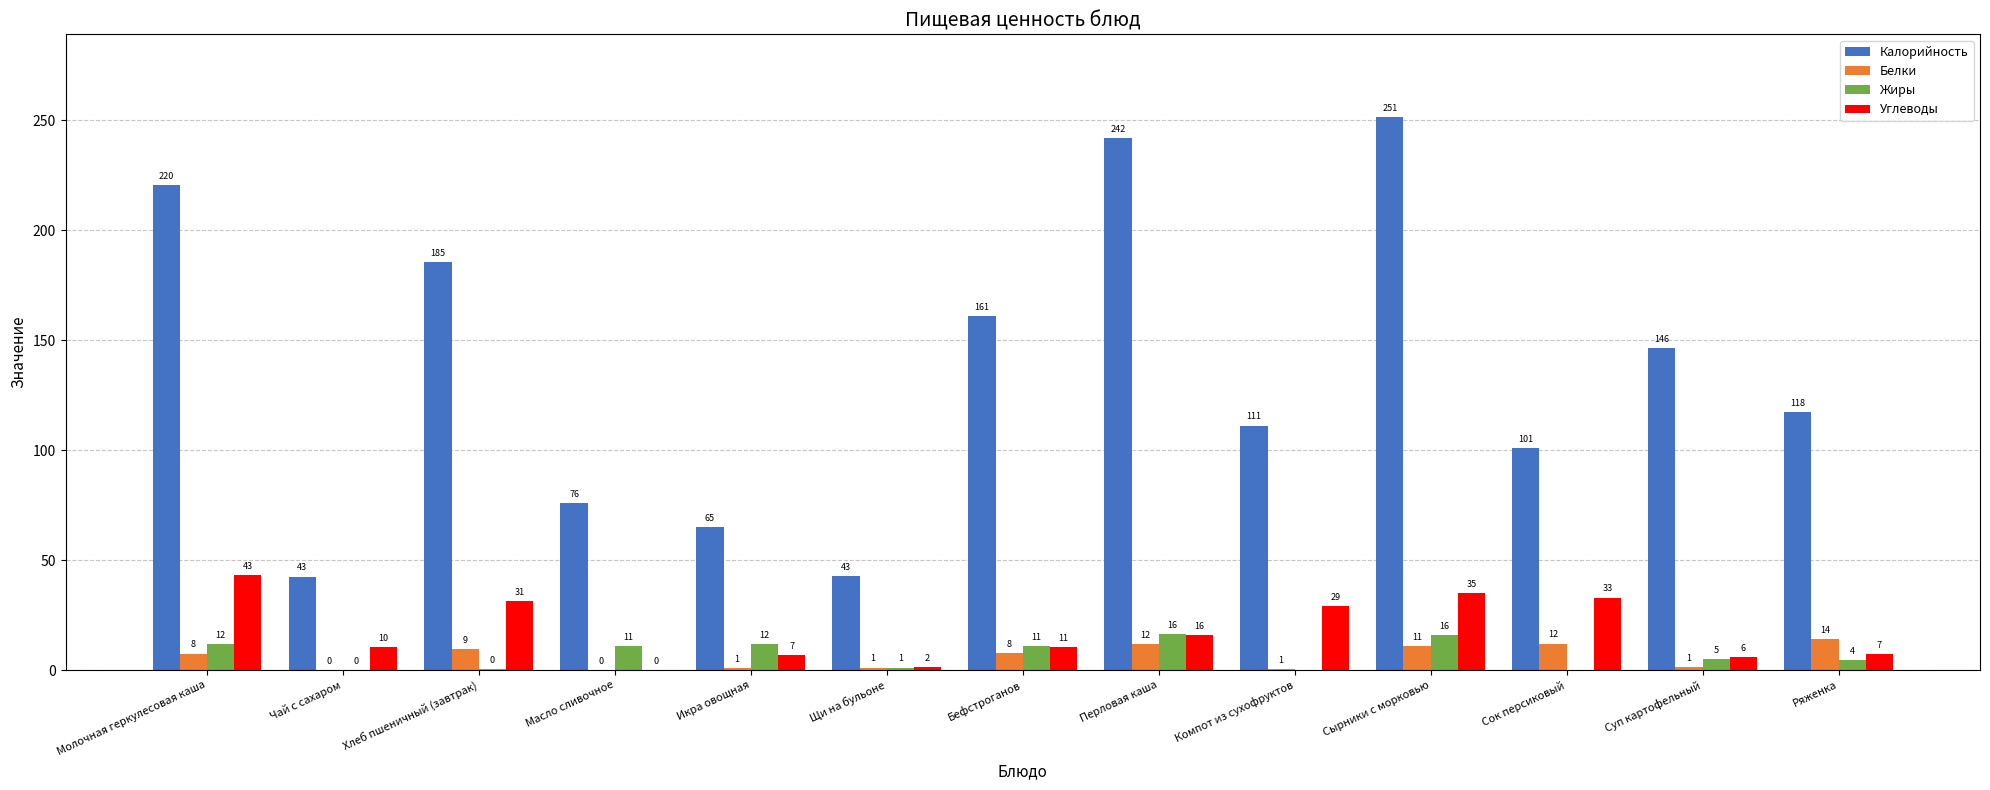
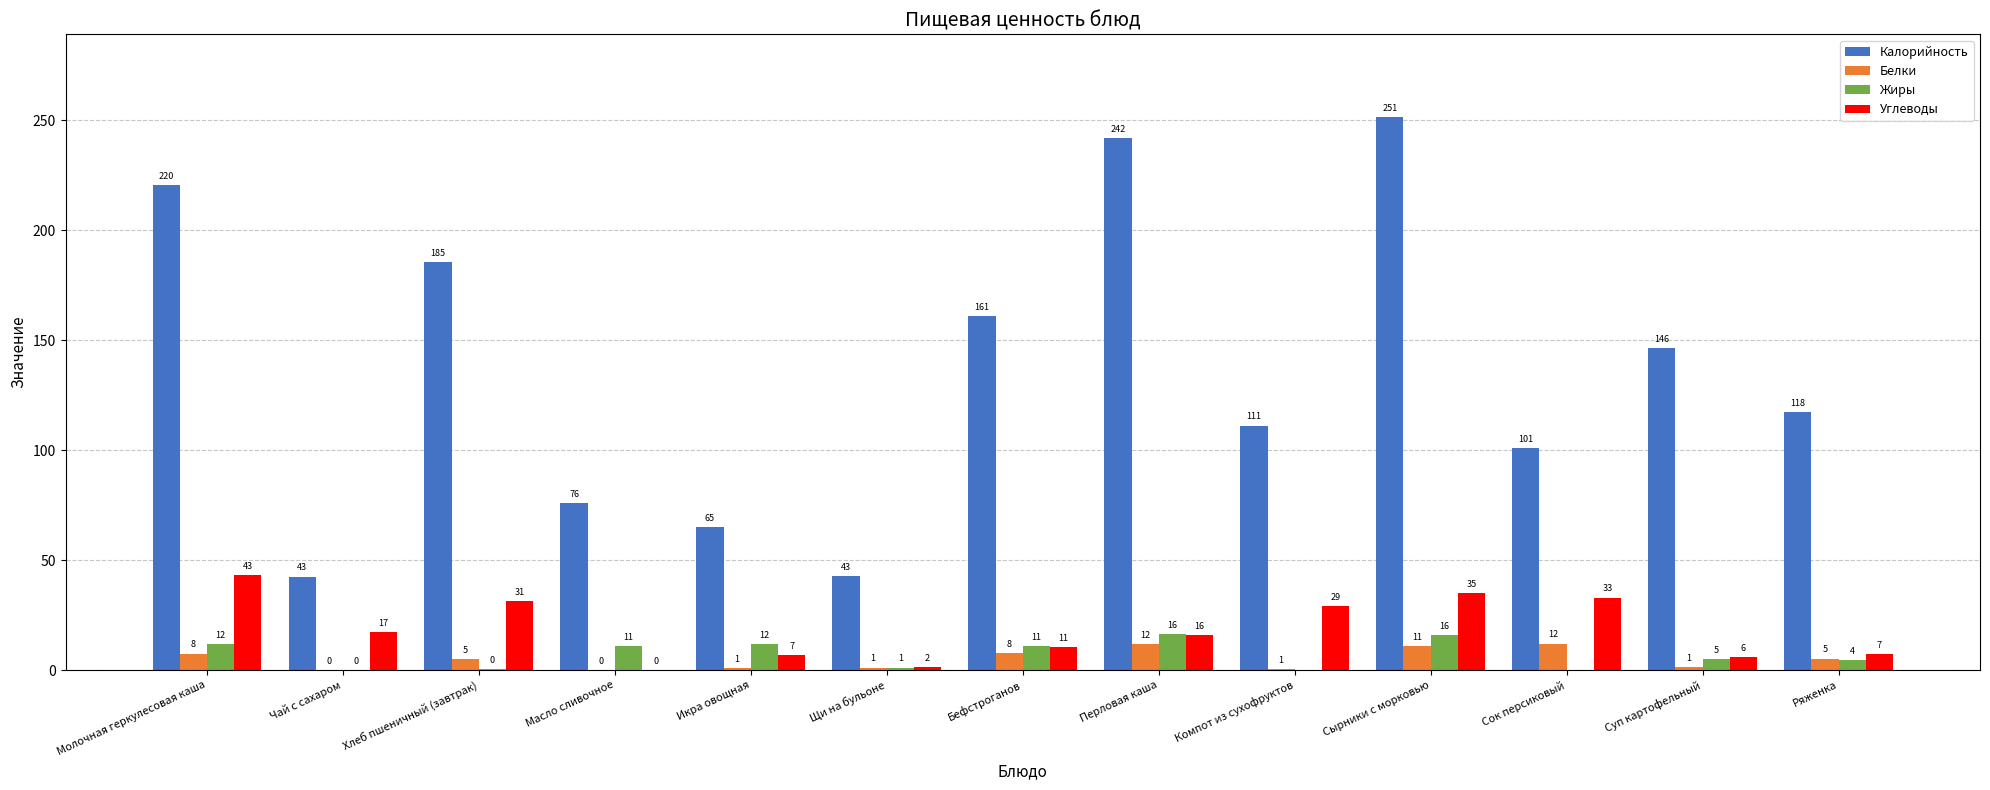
Углеводы, Чай с сахаром: 10 -> 17
Белки, Хлеб пшеничный (завтрак): 9 -> 5
Белки, Ряженка: 14 -> 5
